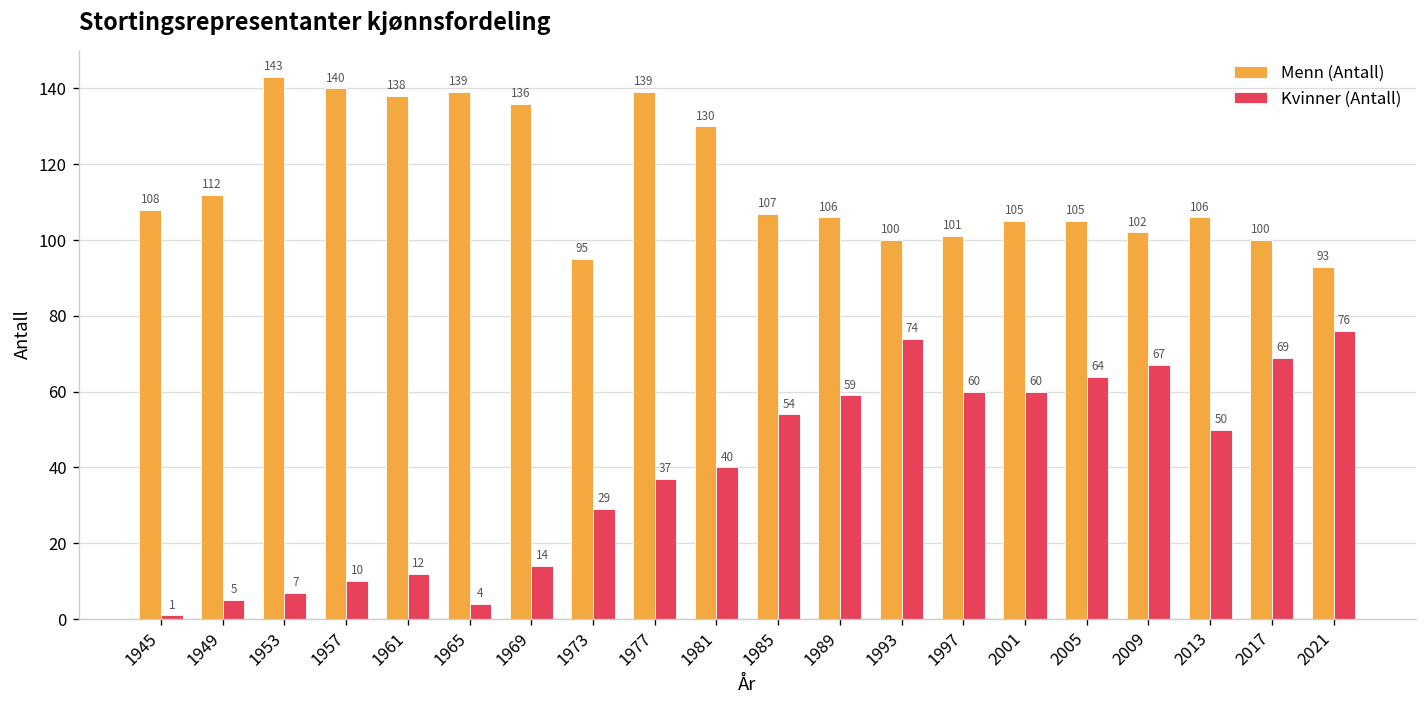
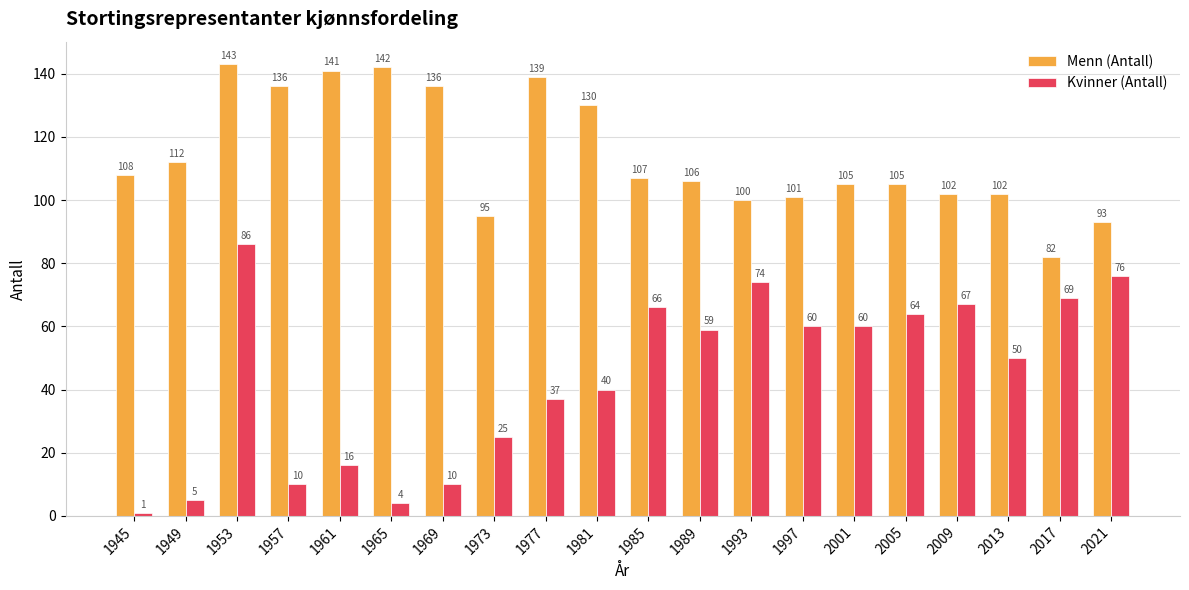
Kvinner (Antall), 1953: 7 -> 86
Menn (Antall), 1957: 140 -> 136
Menn (Antall), 1961: 138 -> 141
Kvinner (Antall), 1961: 12 -> 16
Menn (Antall), 1965: 139 -> 142
Kvinner (Antall), 1969: 14 -> 10
Kvinner (Antall), 1973: 29 -> 25
Kvinner (Antall), 1985: 54 -> 66
Menn (Antall), 2013: 106 -> 102
Menn (Antall), 2017: 100 -> 82
